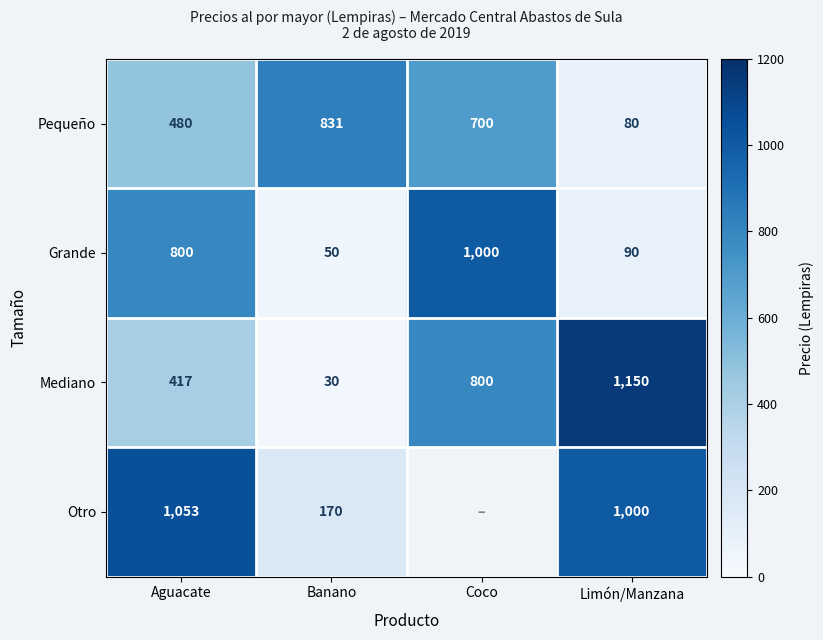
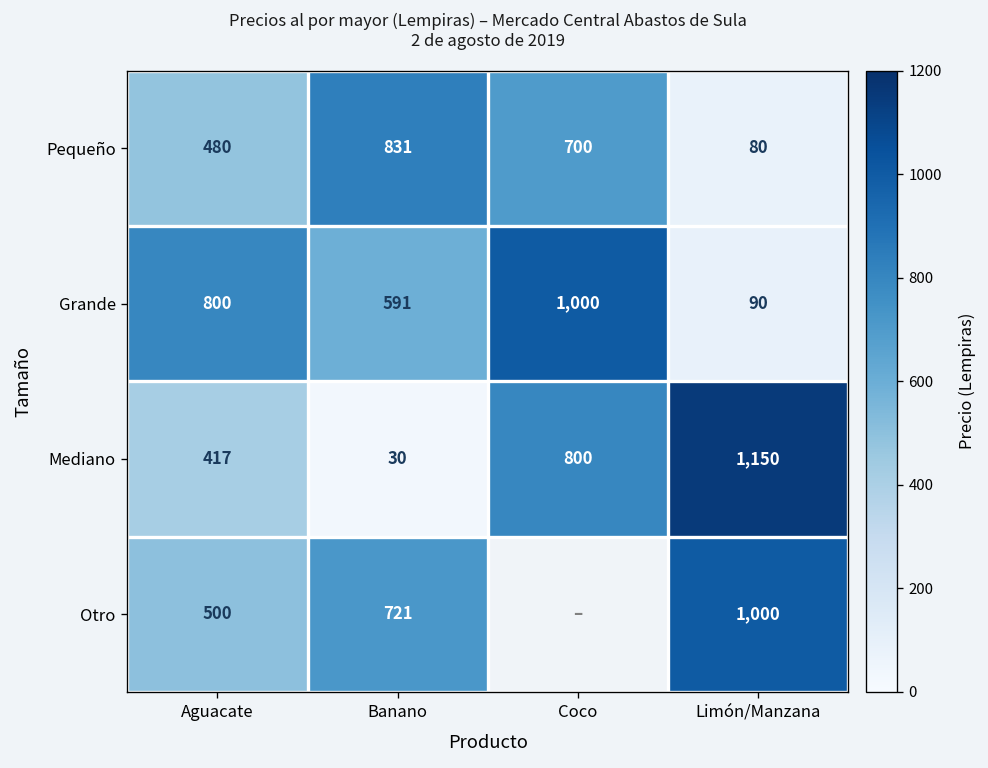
Grande, Banano: 50 -> 591
Otro, Aguacate: 1,053 -> 500
Otro, Banano: 170 -> 721
